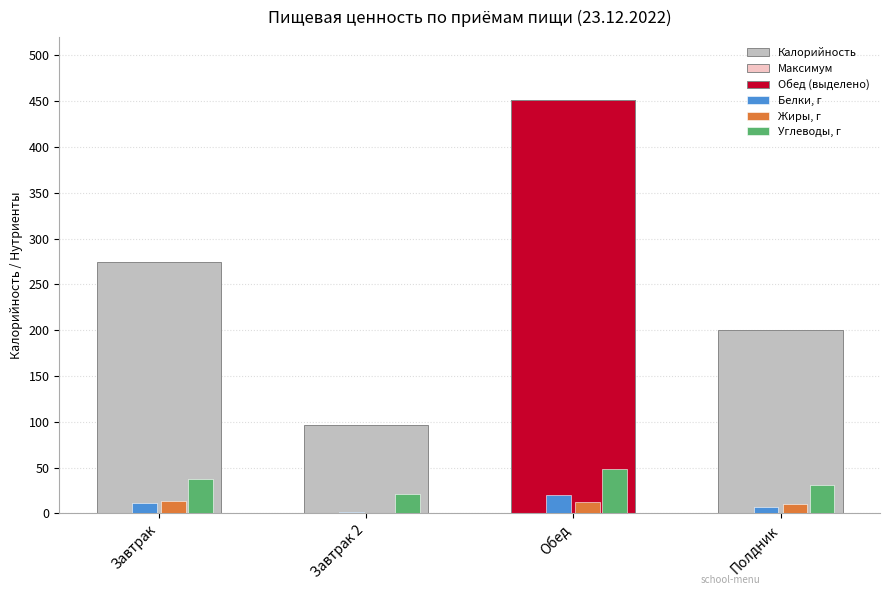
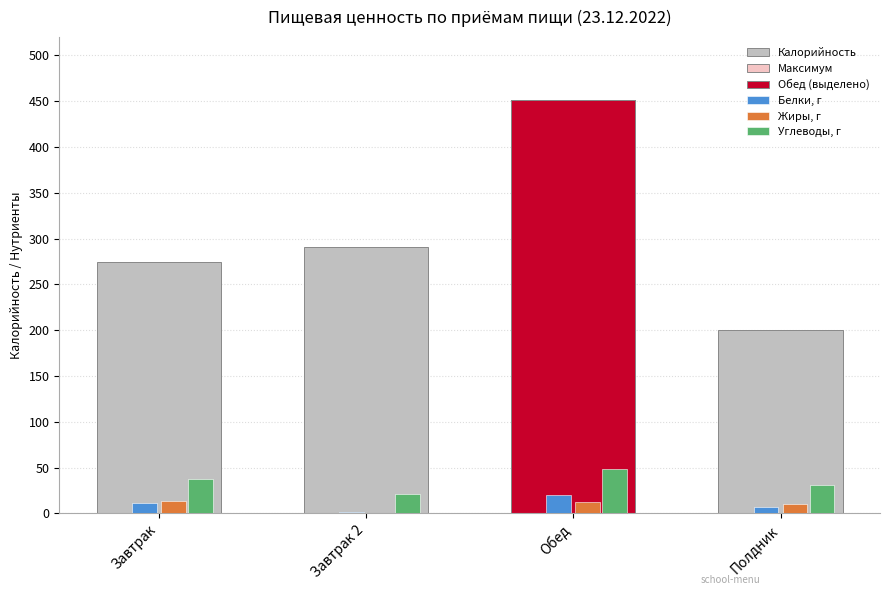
Завтрак 2: 100 -> 290
